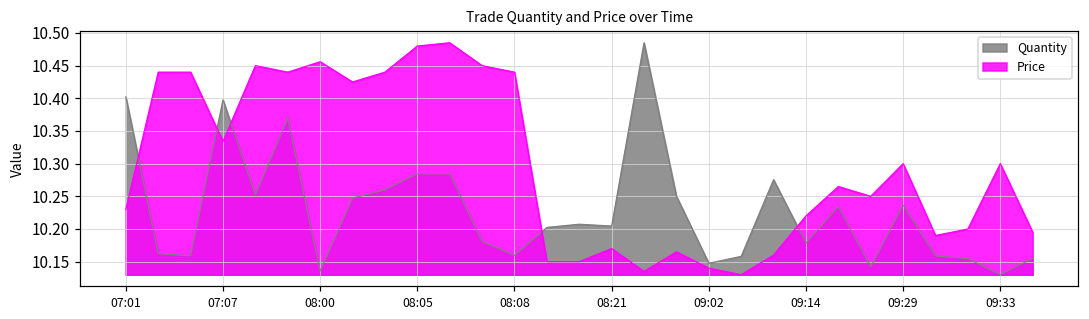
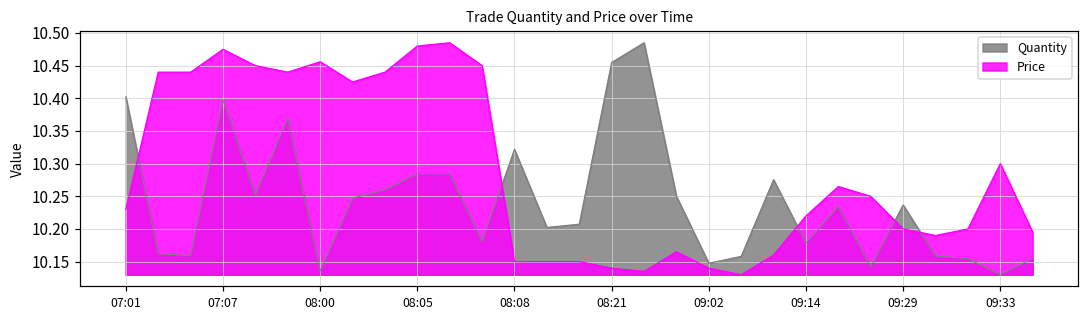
Price, 07:07: 10.33 -> 10.48
Quantity, 08:08: 10.16 -> 10.32
Price, 08:08: 10.44 -> 10.15
Quantity, 08:21: 10.20 -> 10.45
Price, 08:21: 10.17 -> 10.14
Price, 09:29: 10.3 -> 10.2
